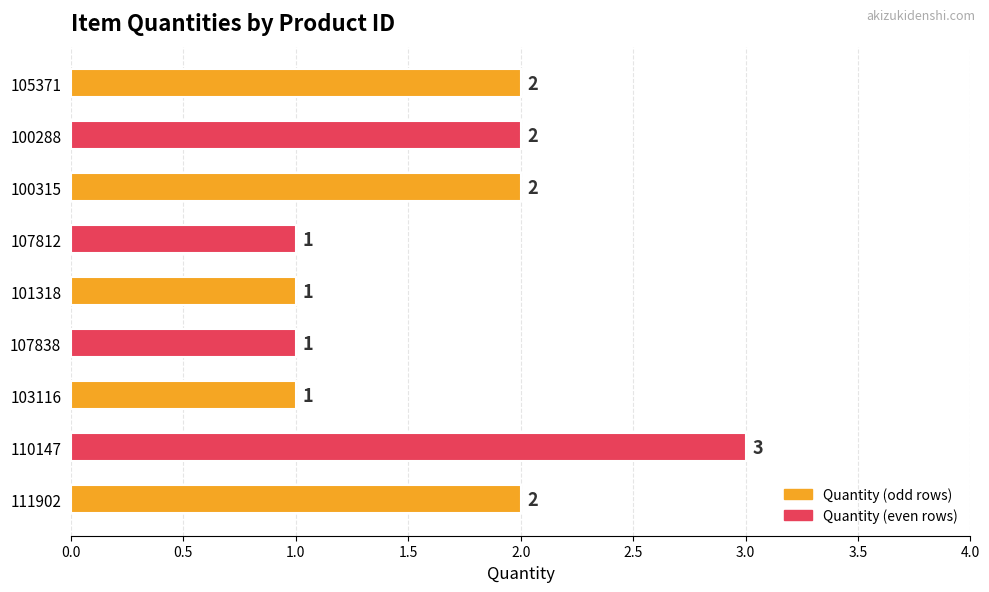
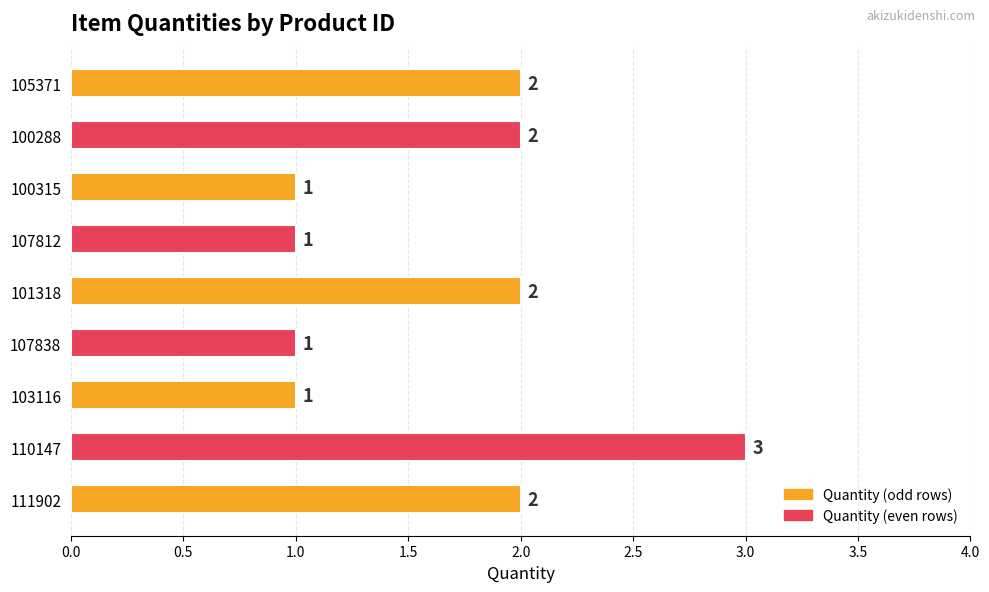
100315: 2 -> 1
101318: 1 -> 2
